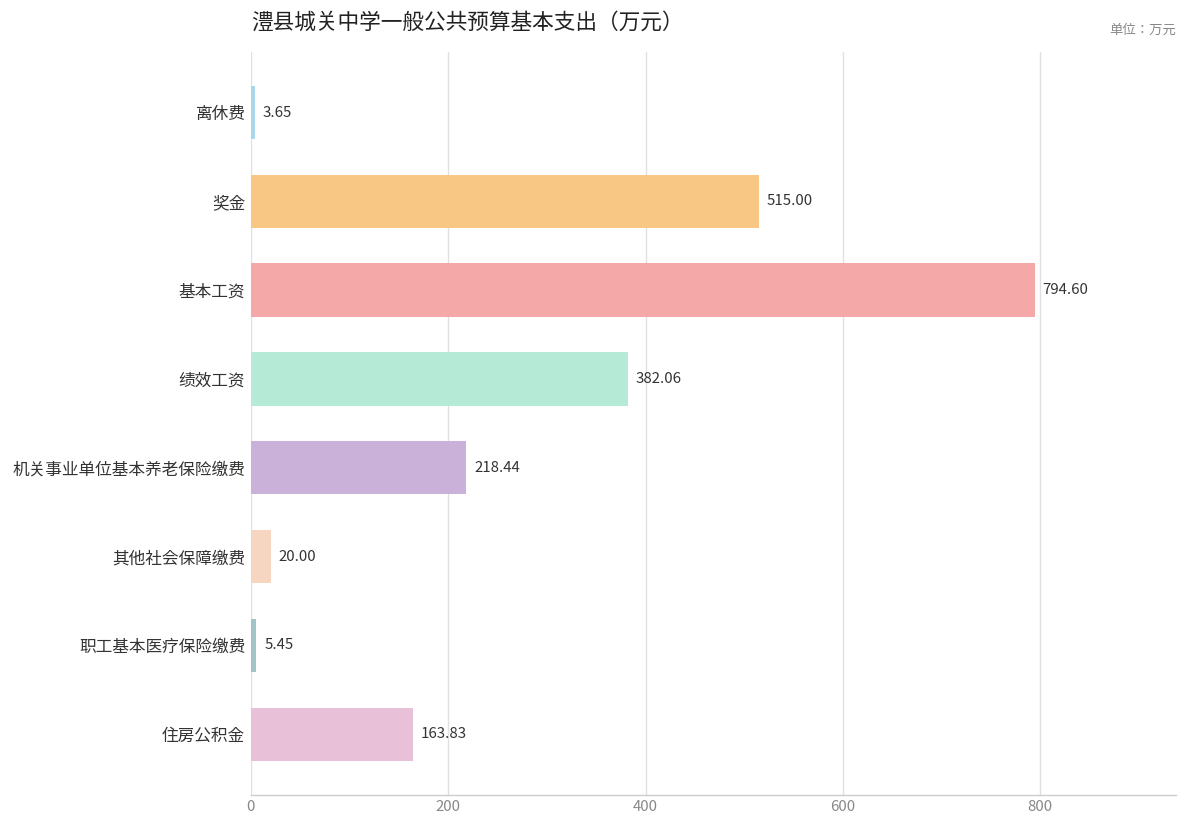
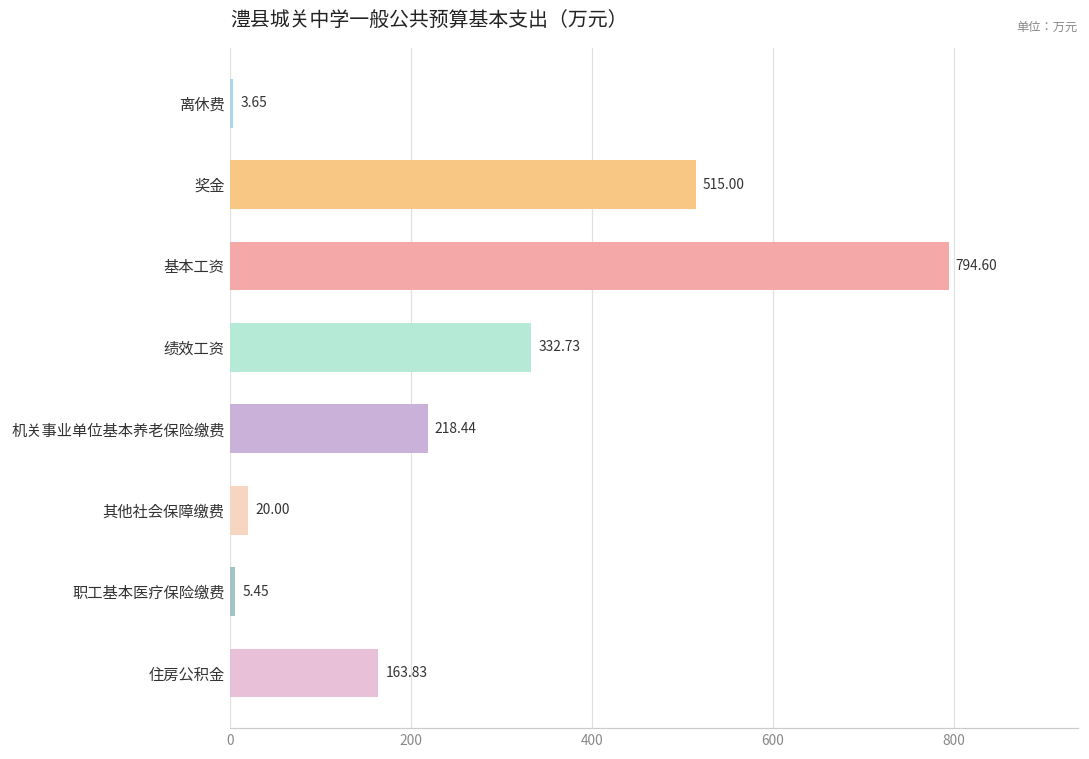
绩效工资: 382.06 -> 332.73
